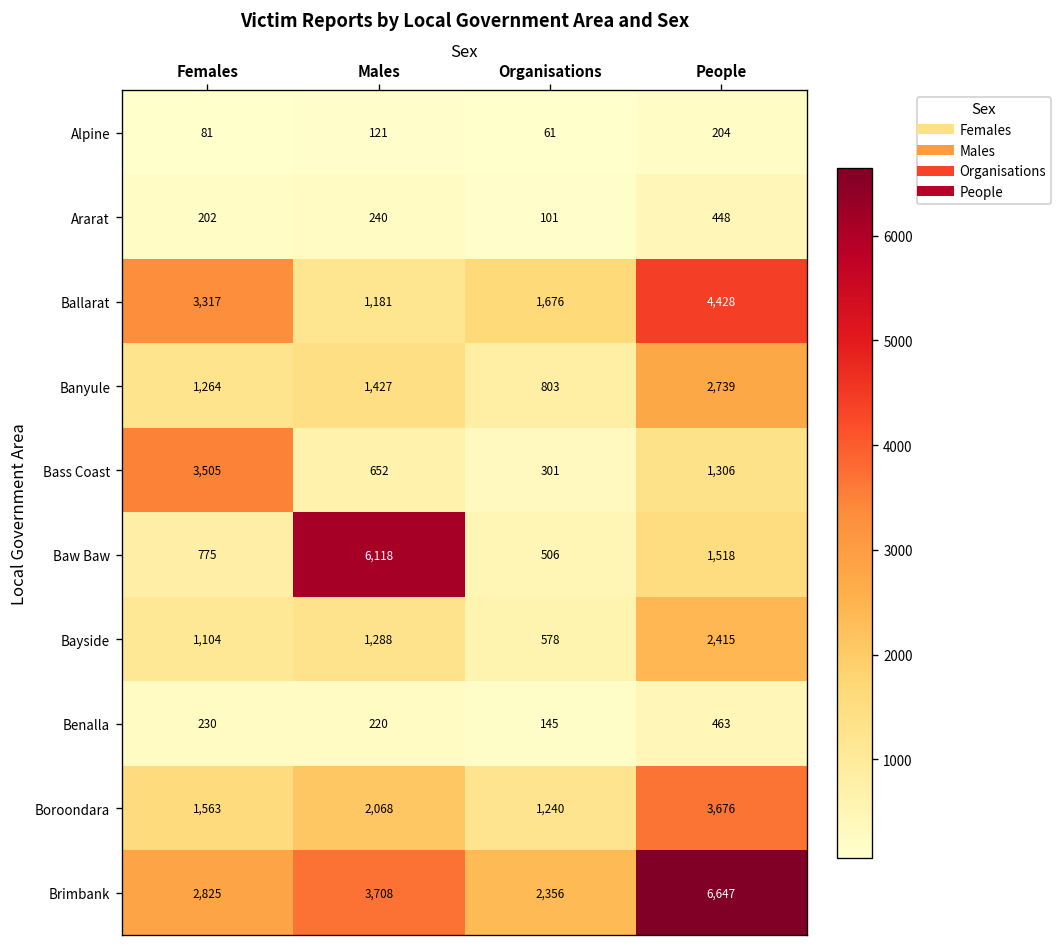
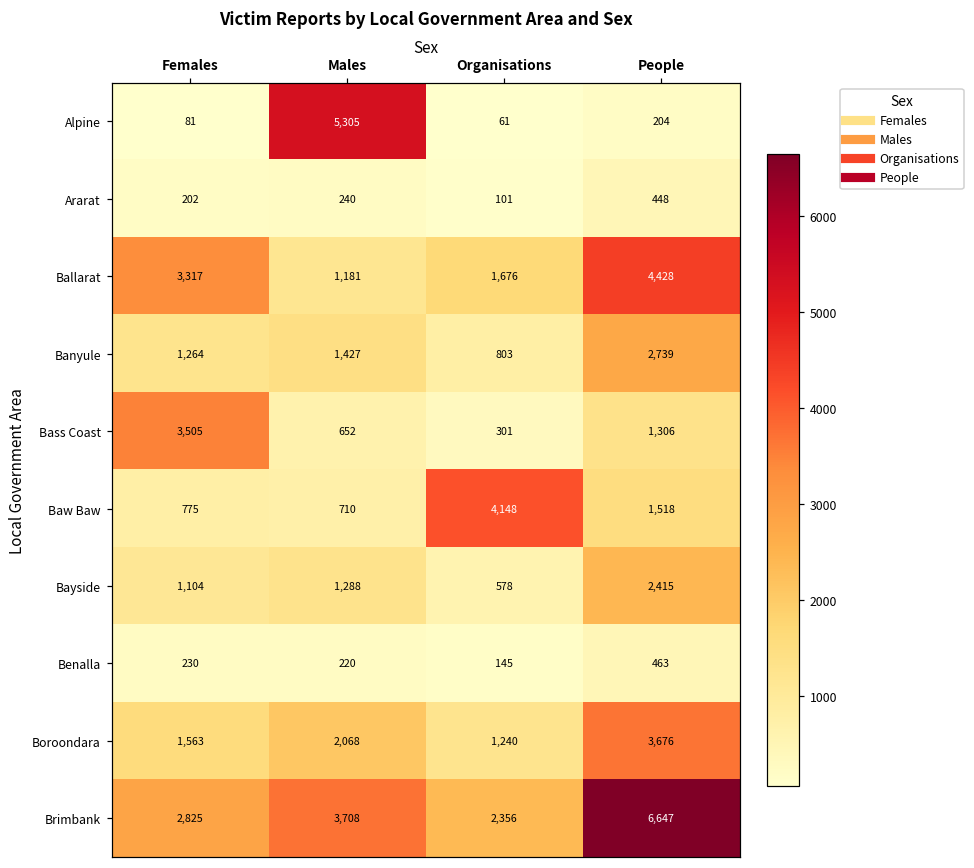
Alpine, Males: 121 -> 5,305
Baw Baw, Males: 6,118 -> 710
Baw Baw, Organisations: 506 -> 4,148
